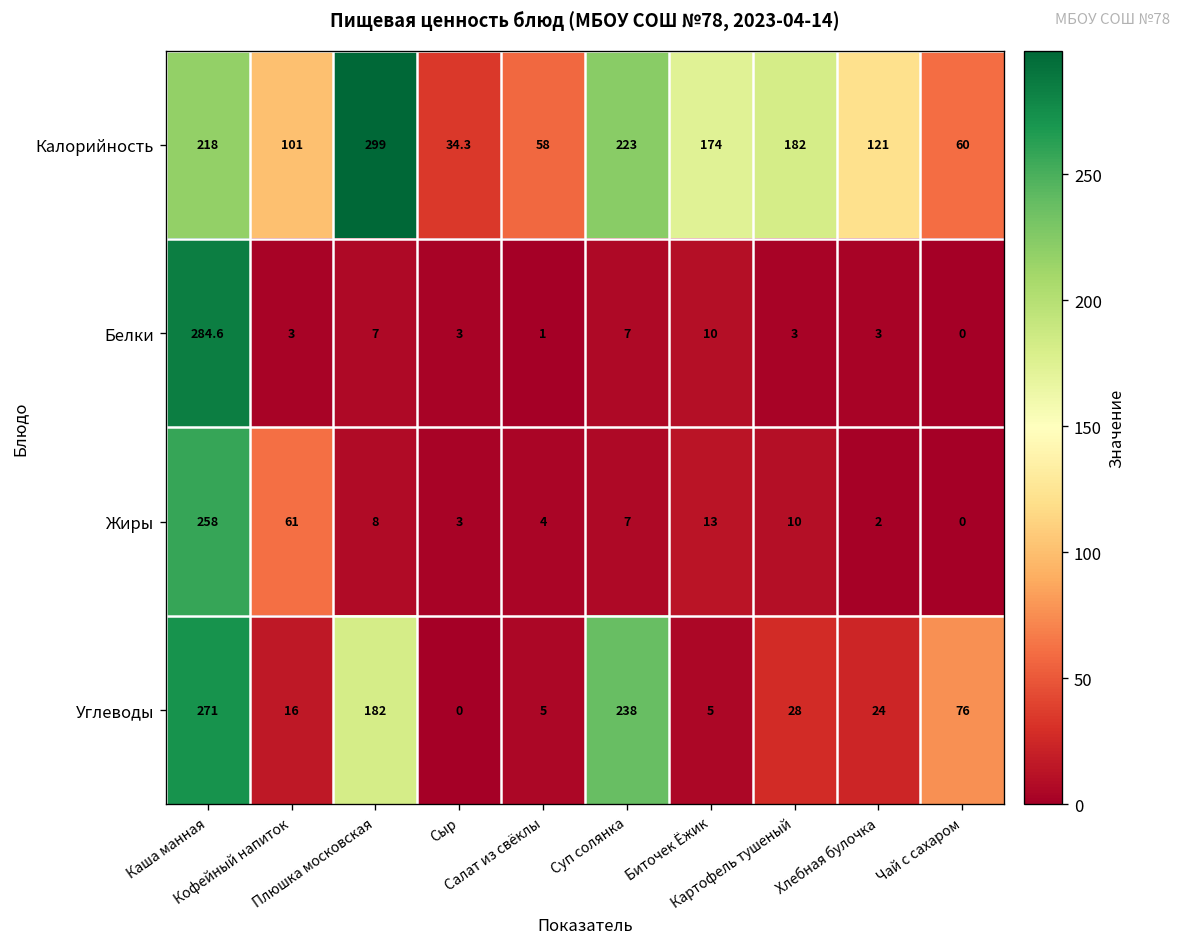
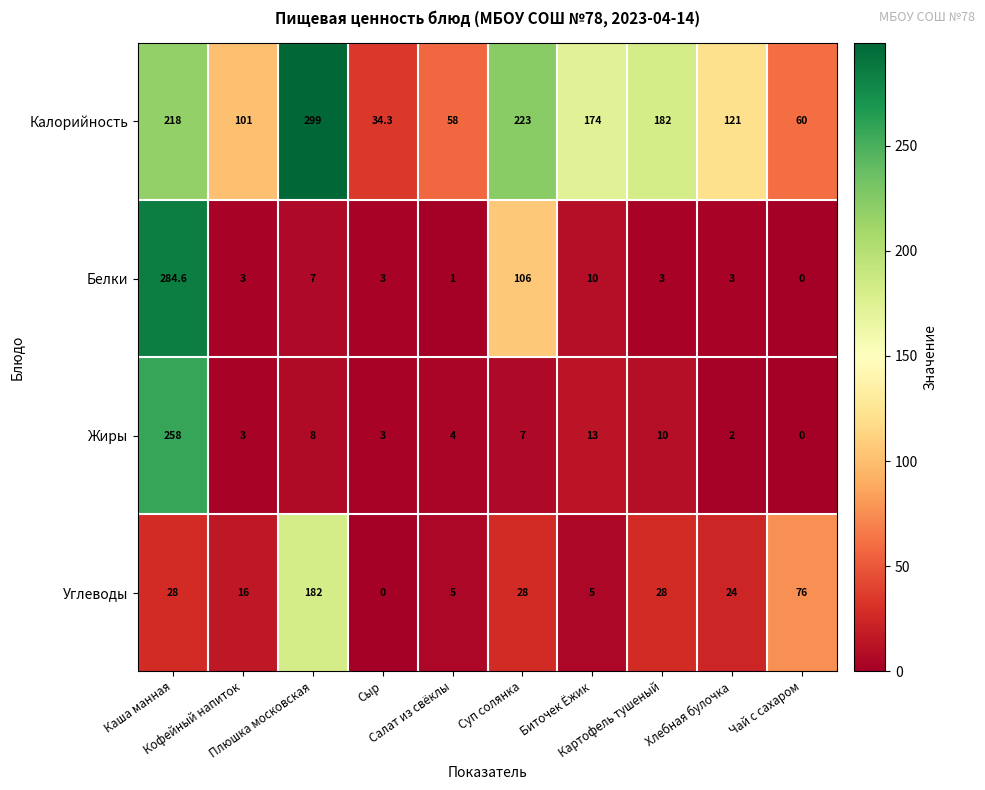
Белки, Суп солянка: 7 -> 106
Жиры, Кофейный напиток: 61 -> 3
Углеводы, Каша манная: 271 -> 28
Углеводы, Суп солянка: 238 -> 28
